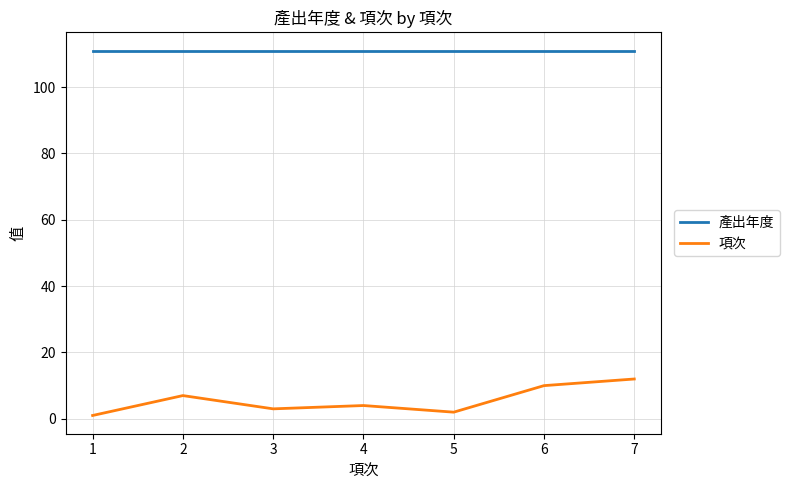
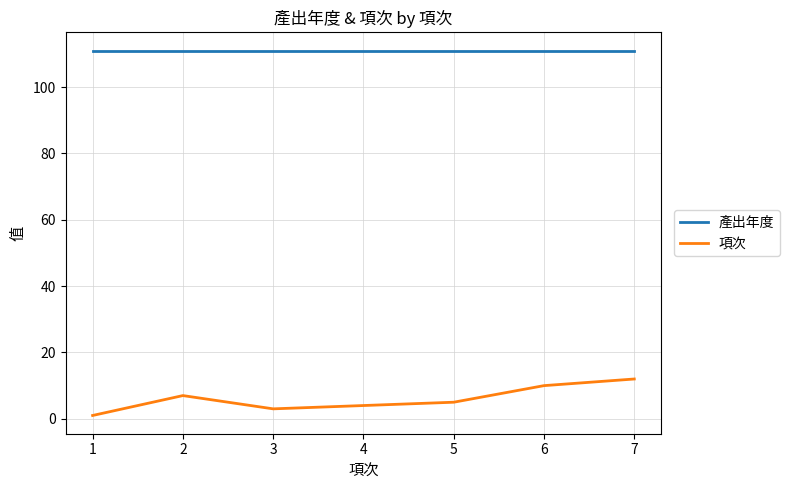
項次, 5: 2 -> 5
